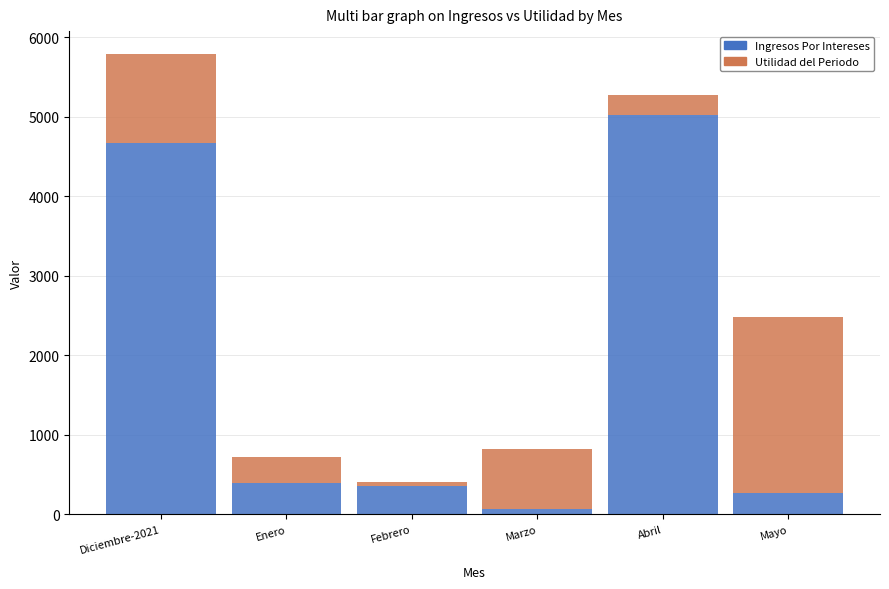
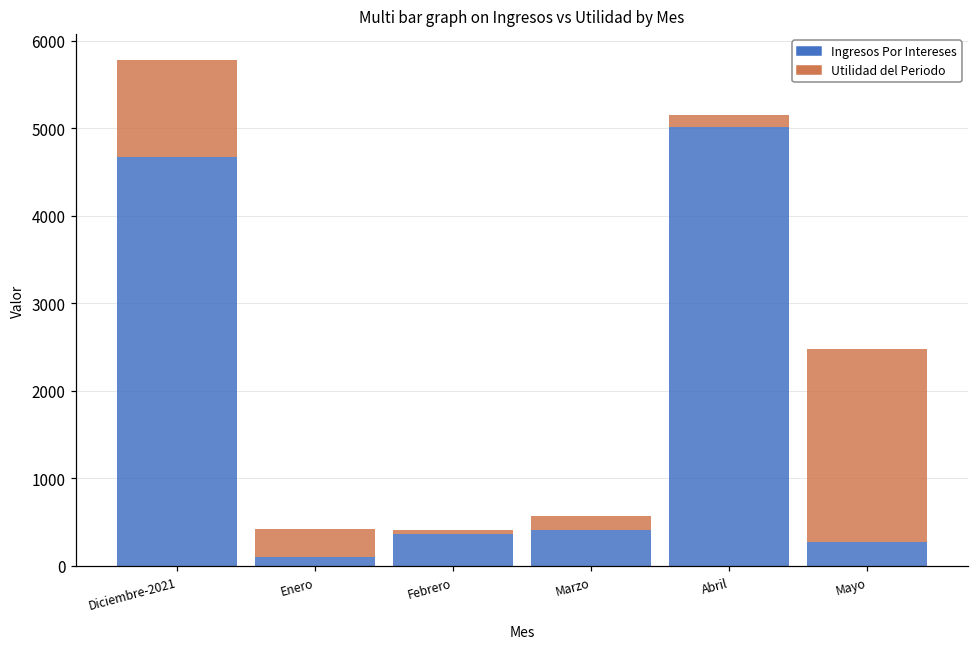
Ingresos Por Intereses, Enero: 400 -> 100
Ingresos Por Intereses, Marzo: 100 -> 400
Utilidad del Periodo, Marzo: 800 -> 200
Utilidad del Periodo, Abril: 300 -> 100
